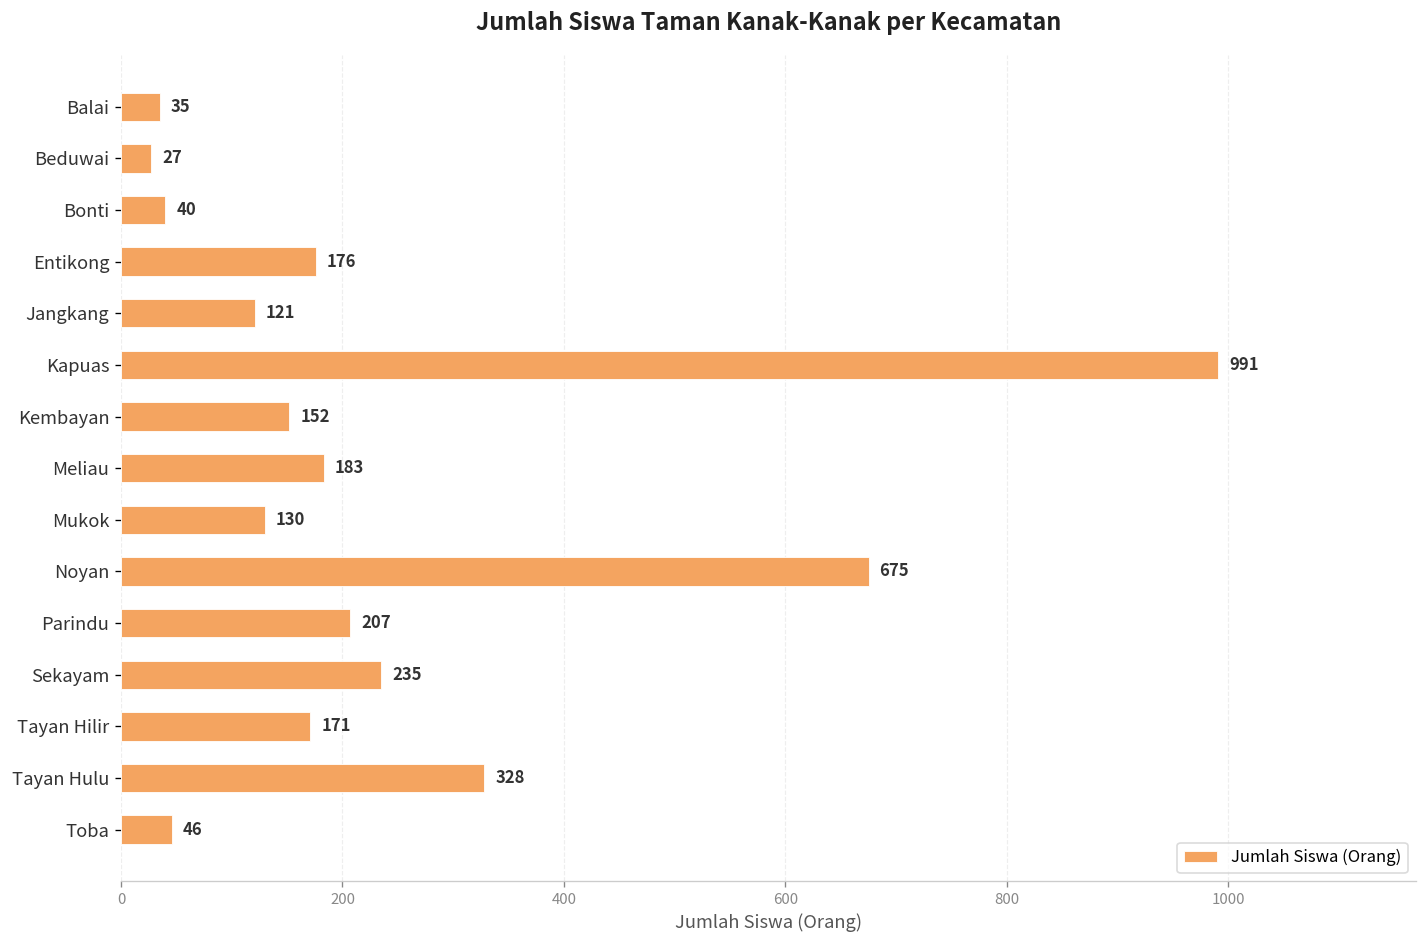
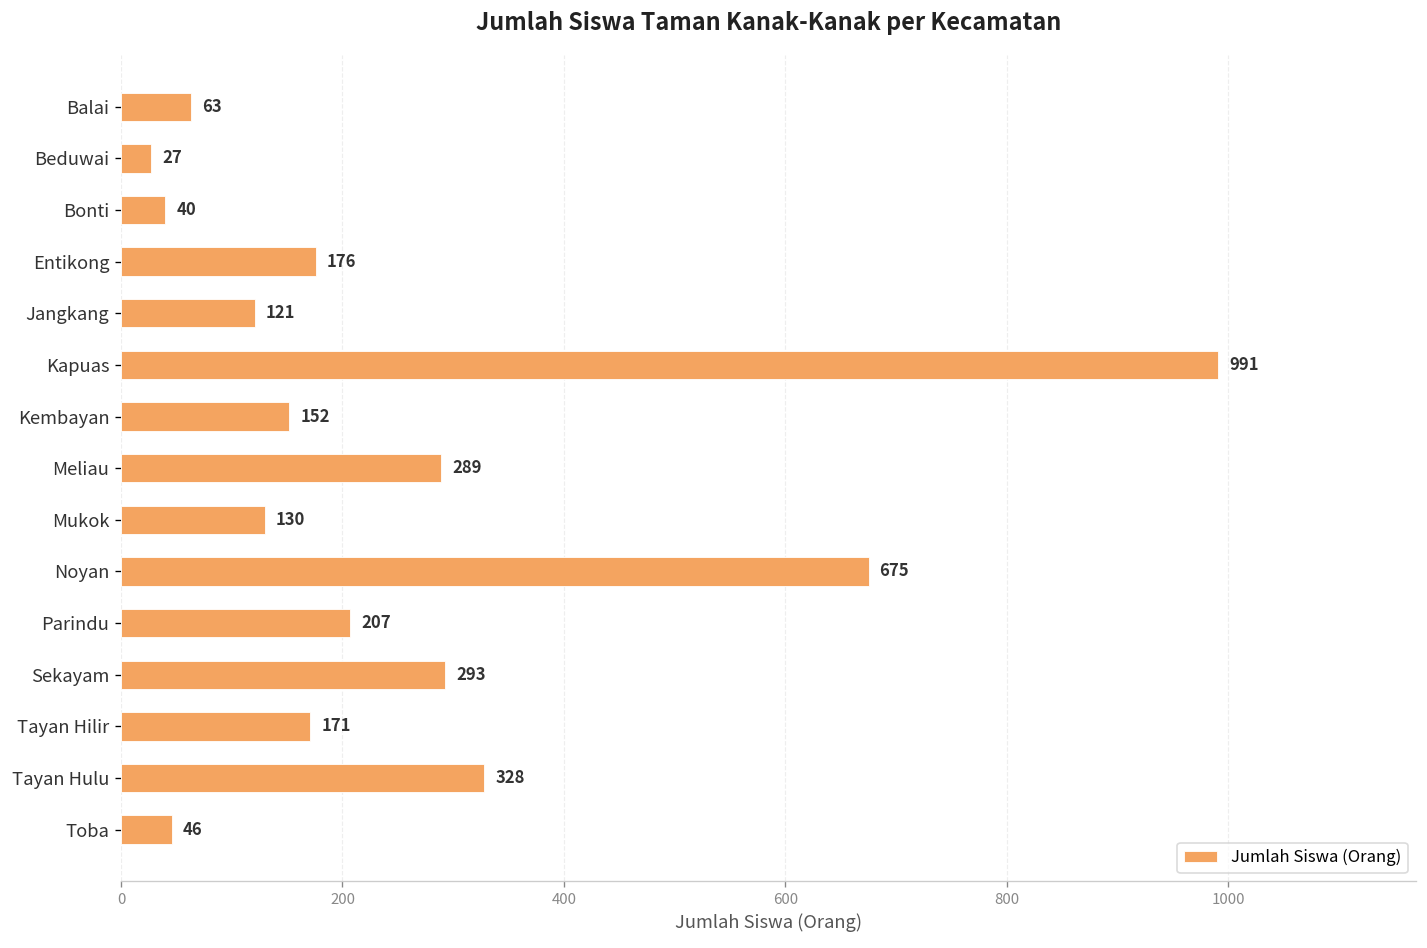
Balai: 35 -> 63
Meliau: 183 -> 289
Sekayam: 235 -> 293
